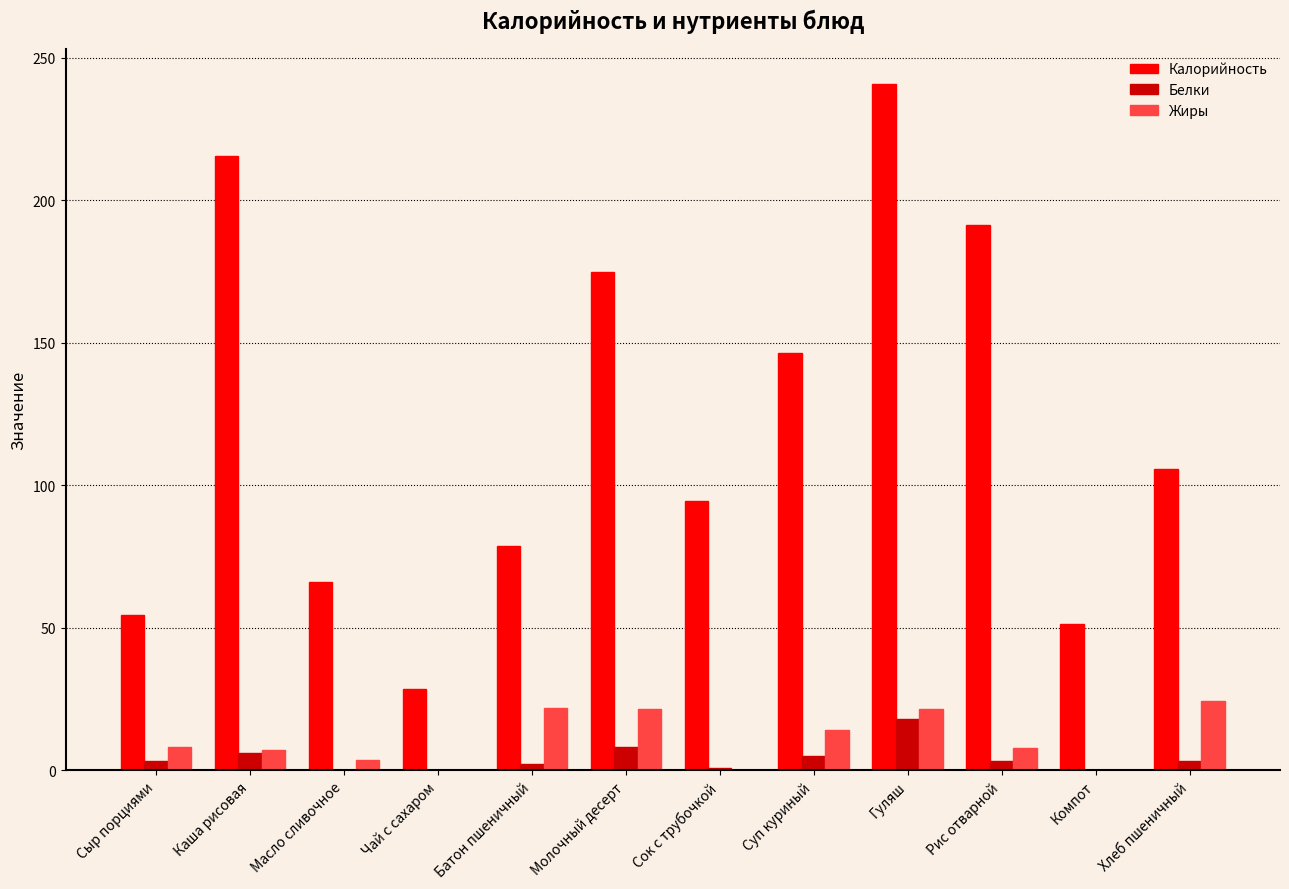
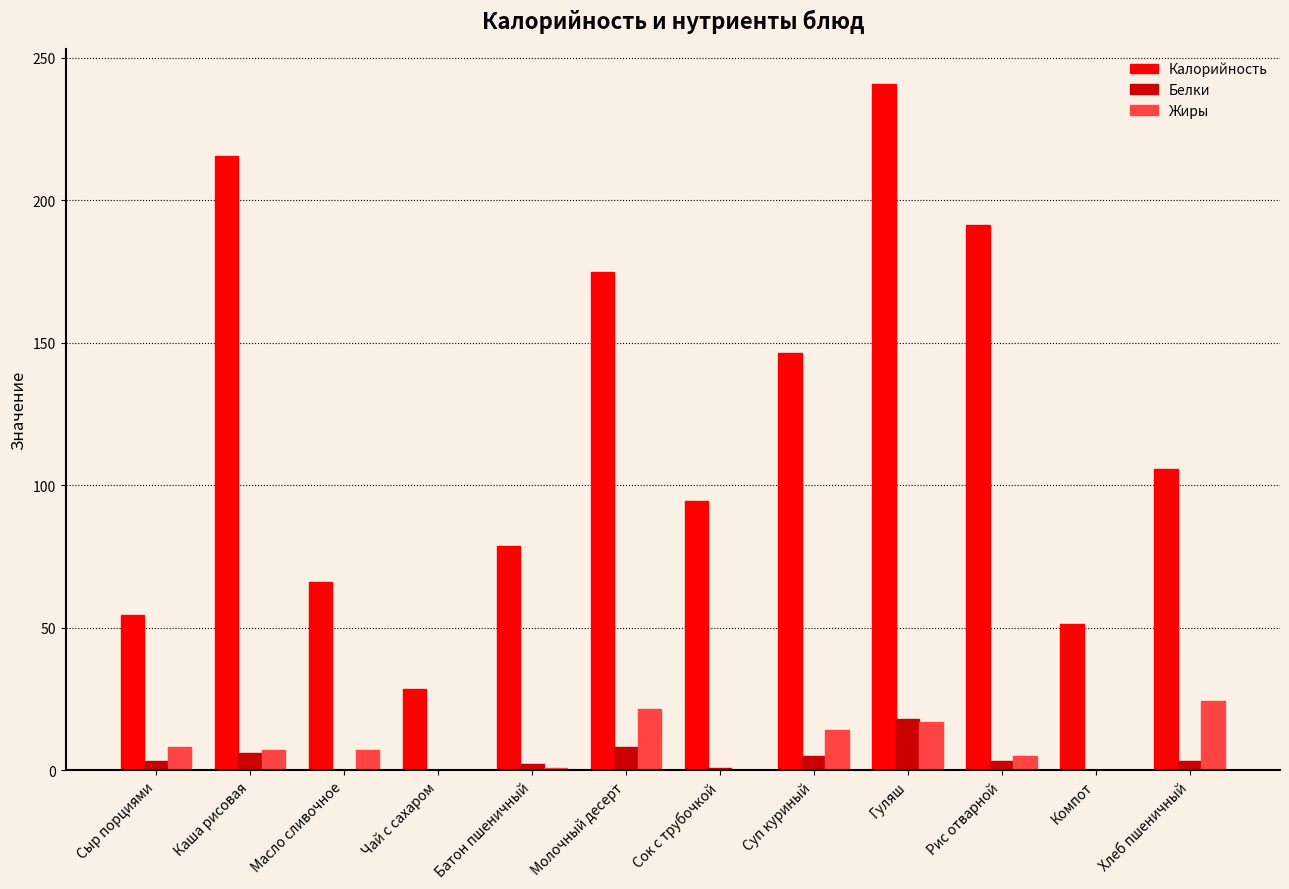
Жиры, Масло сливочное: 4 -> 7
Жиры, Батон пшеничный: 22 -> 1
Жиры, Гуляш: 22 -> 17
Жиры, Рис отварной: 8 -> 5
